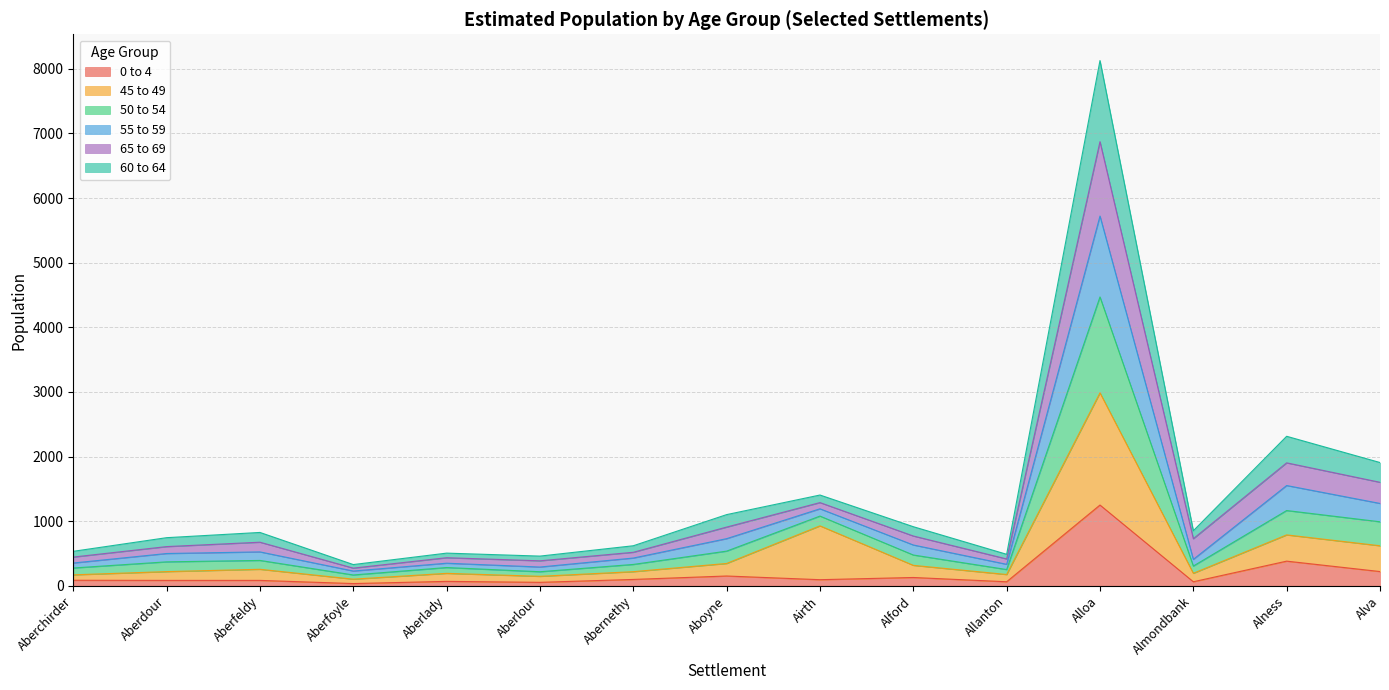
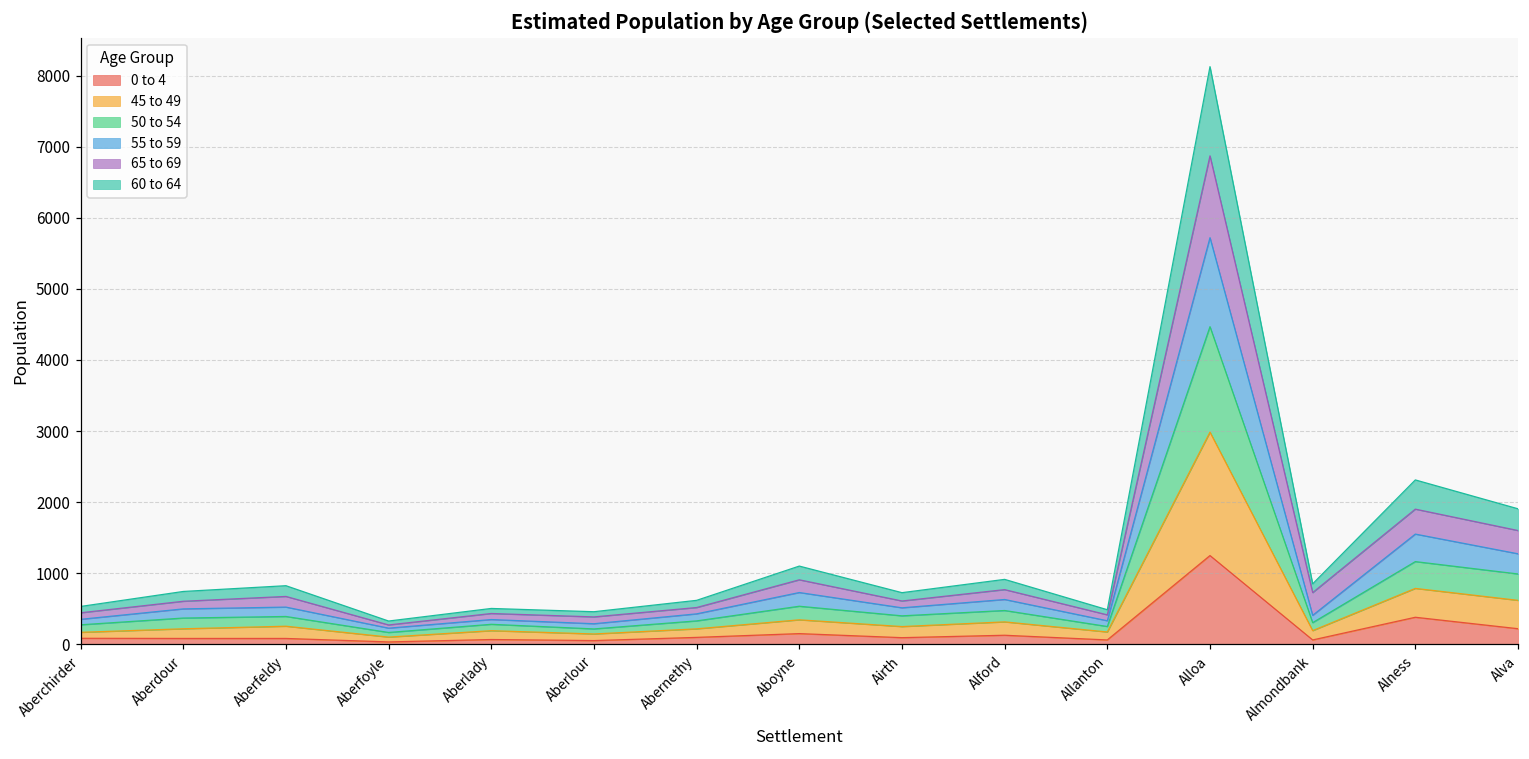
45 to 49, Airth: 800 -> 200
